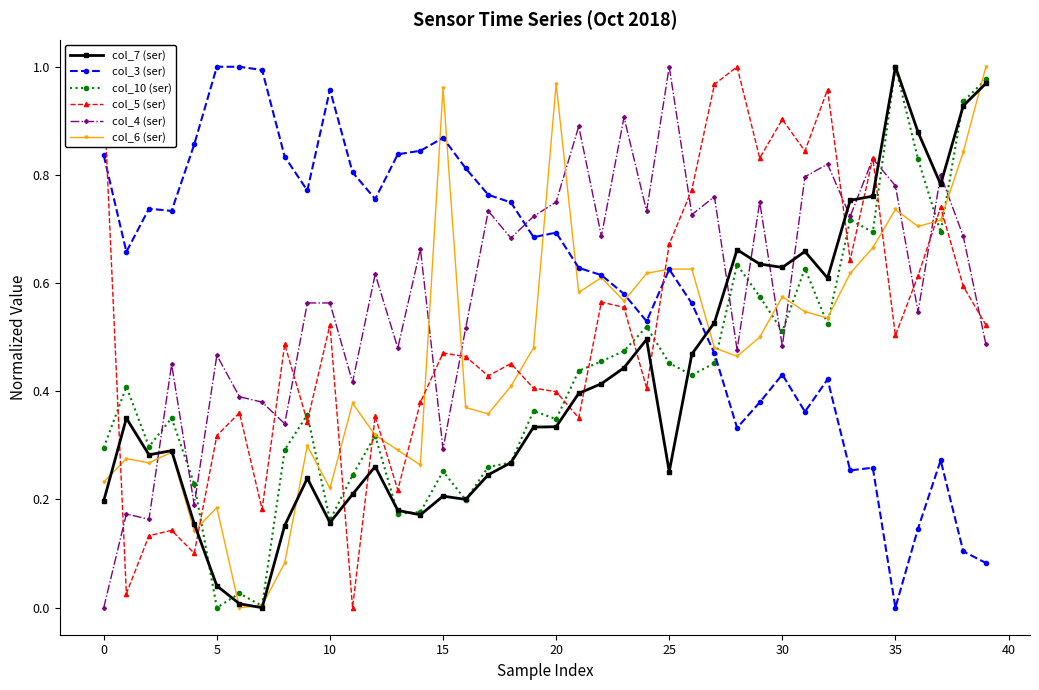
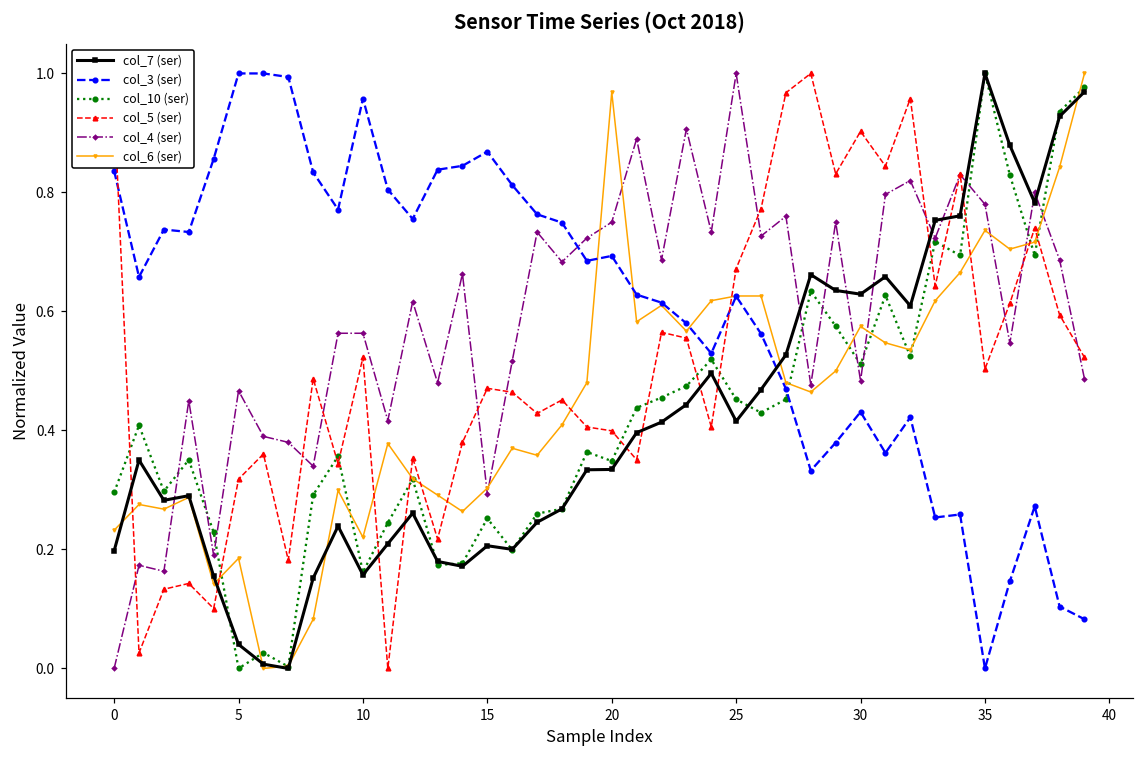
col_6 (ser), 15: 0.96 -> 0.30
col_7 (ser), 25: 0.25 -> 0.42
